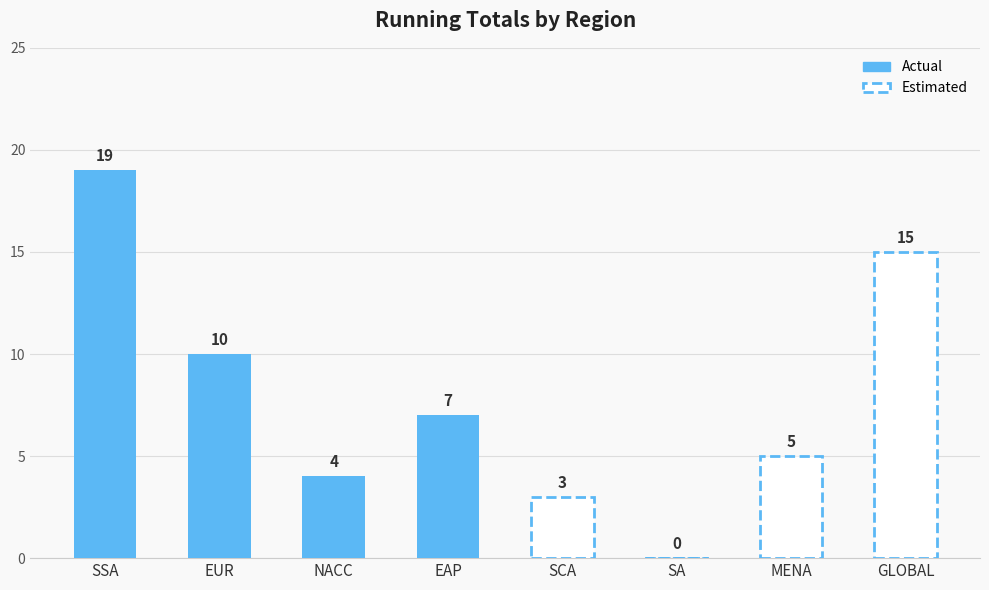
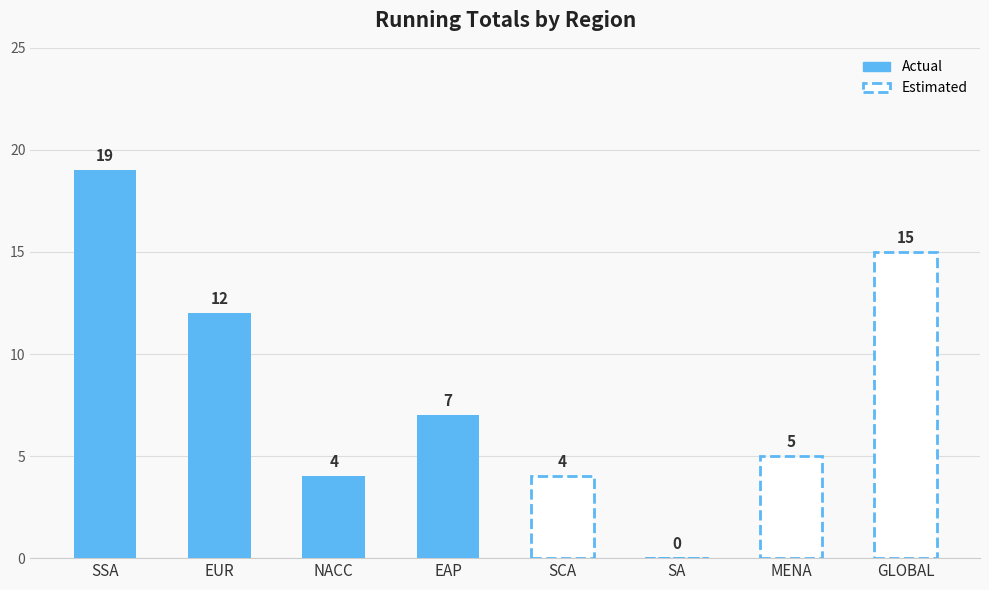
EUR: 10 -> 12
SCA: 3 -> 4
